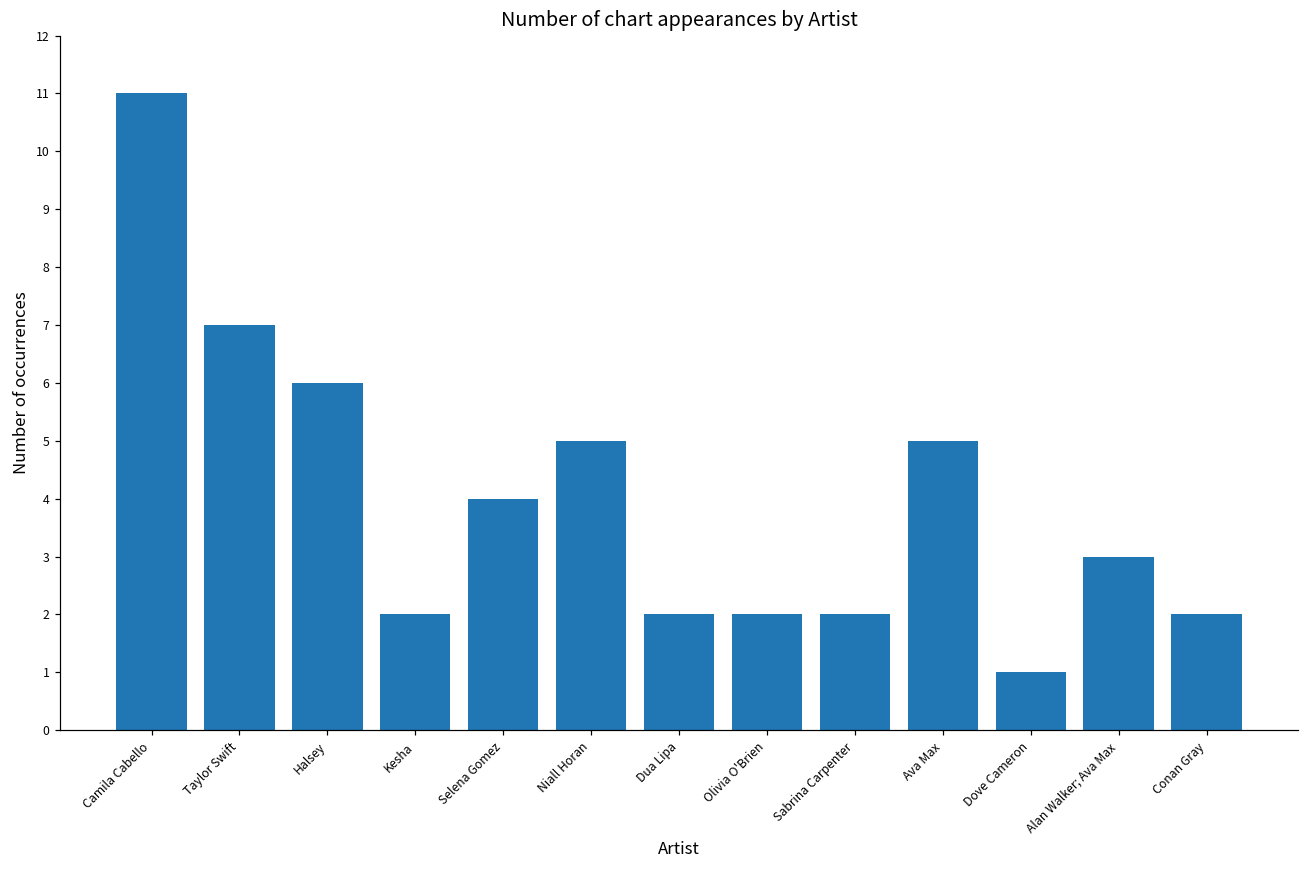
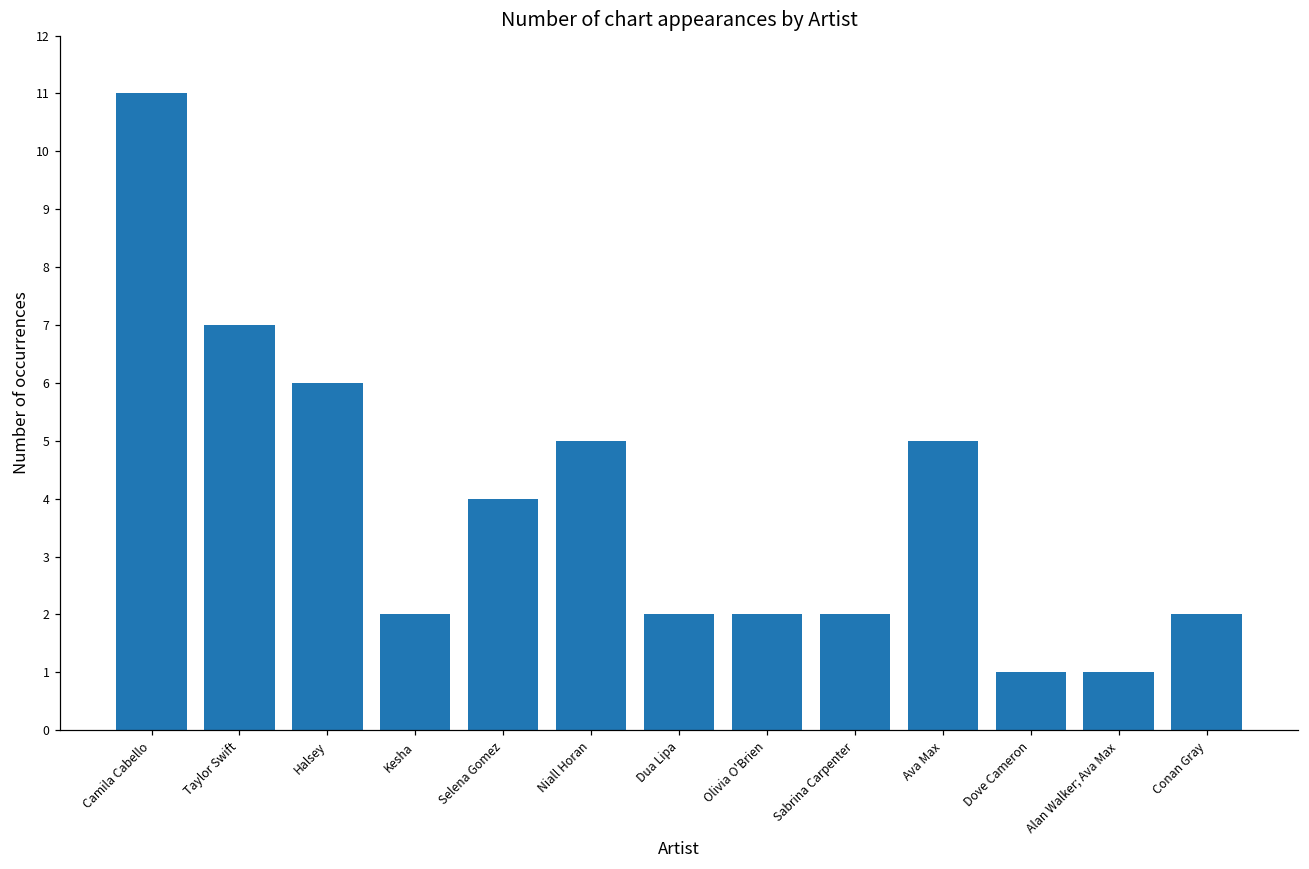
Alan Walker; Ava Max: 3 -> 1
